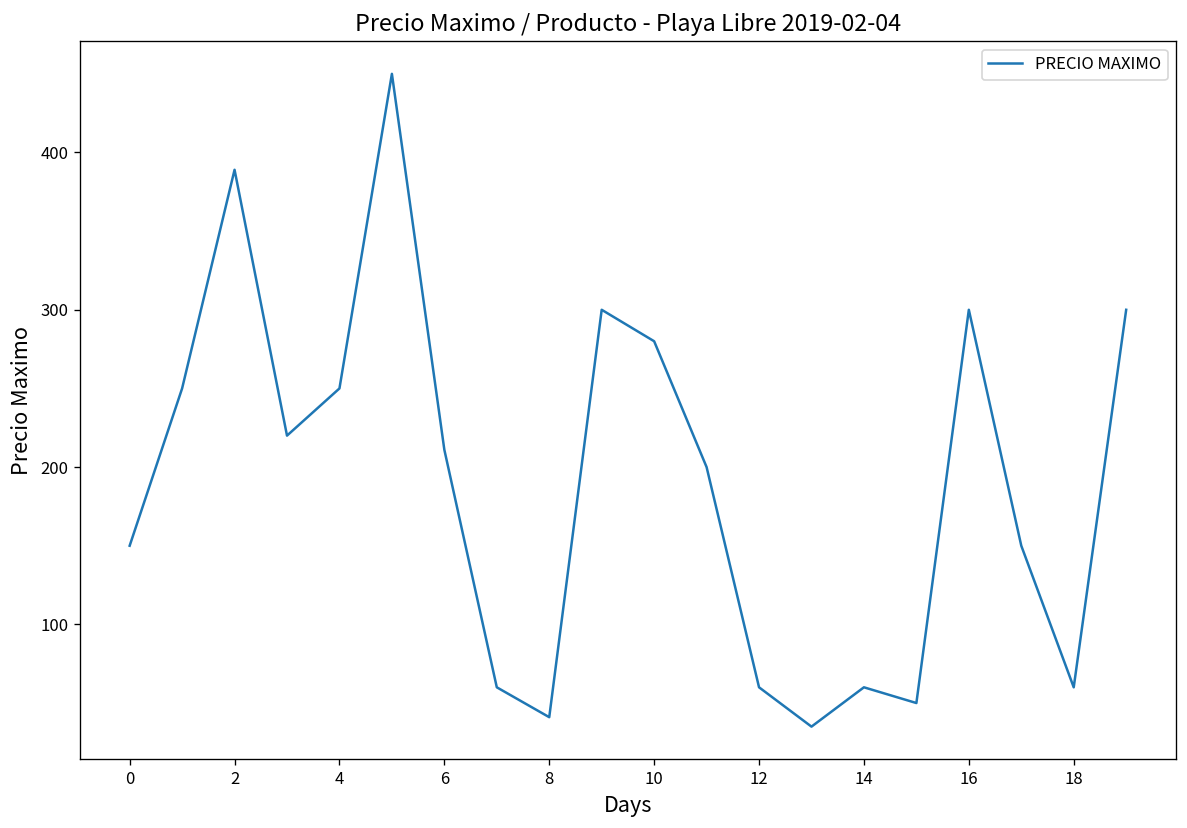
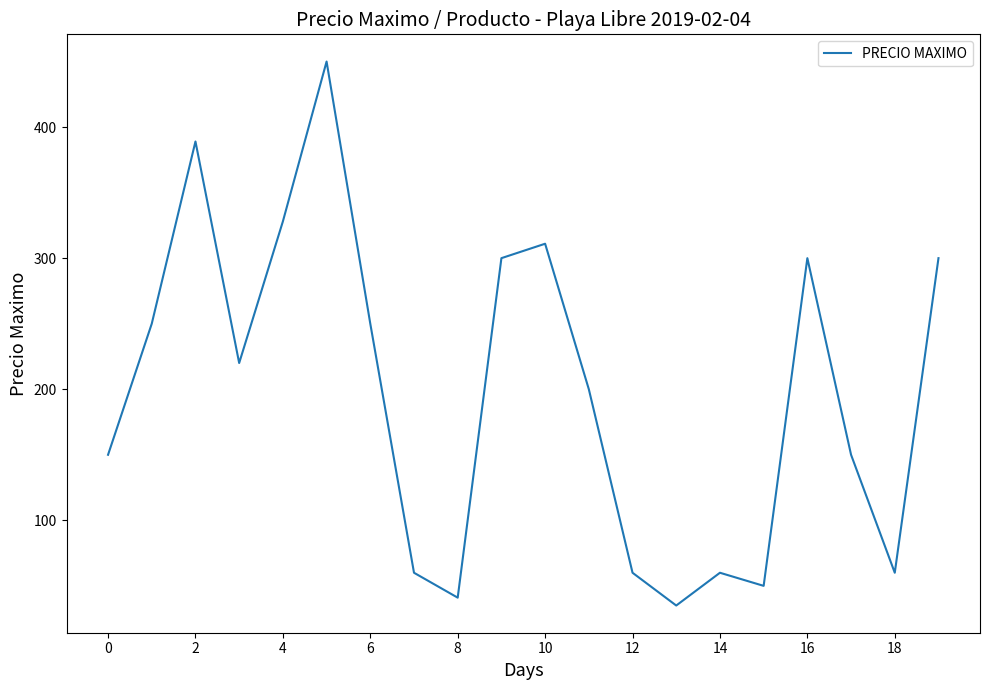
4: 250 -> 328
6: 211 -> 250
10: 280 -> 311
